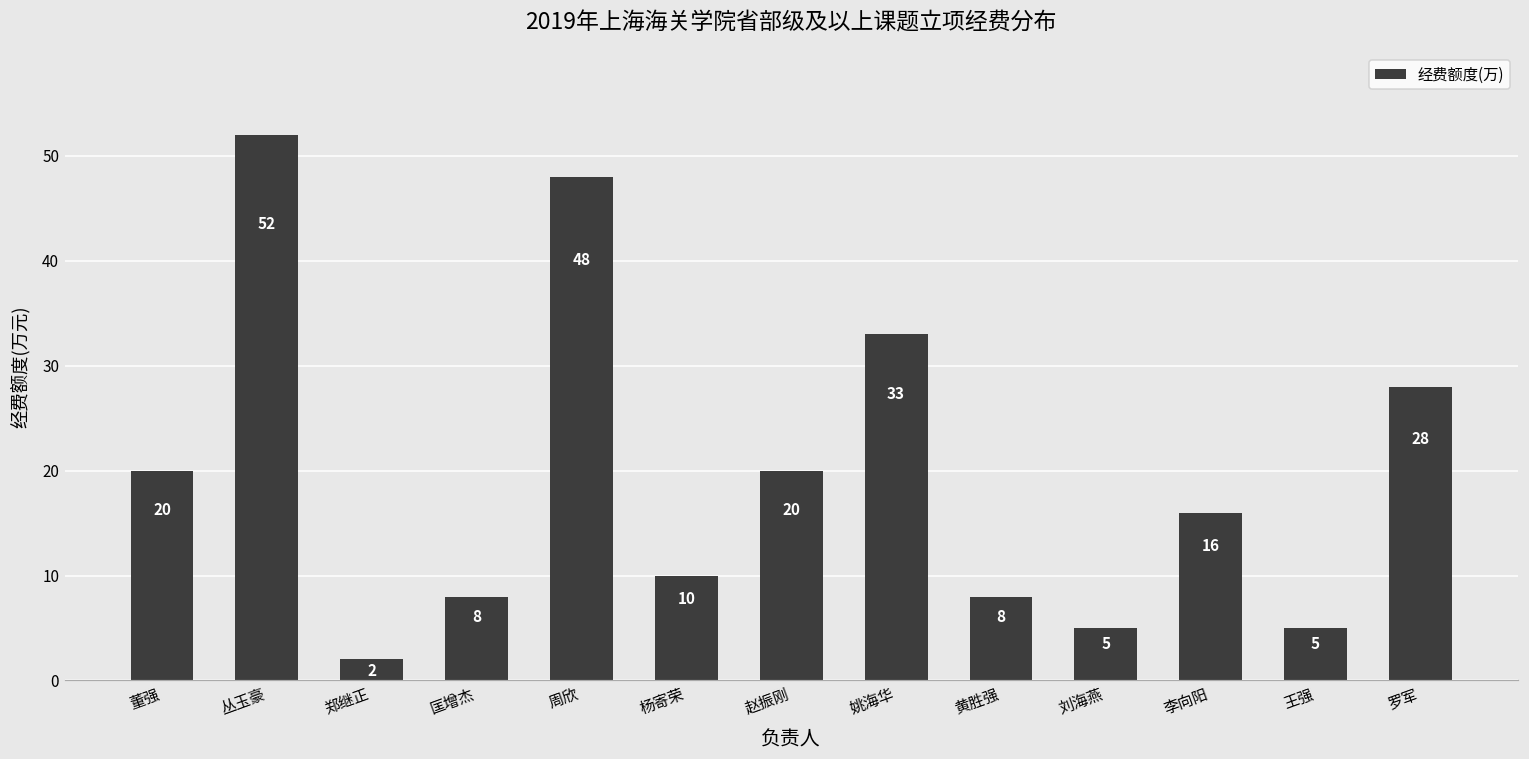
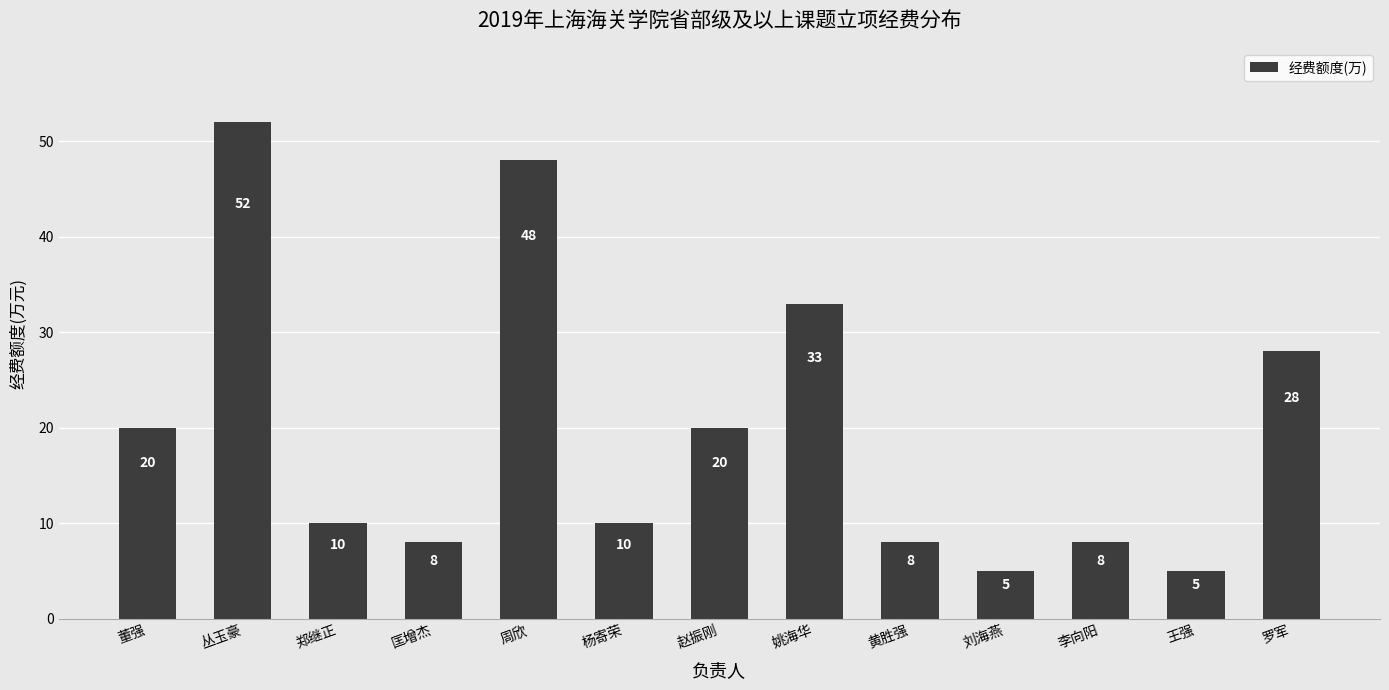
郑继正: 2 -> 10
李向阳: 16 -> 8
